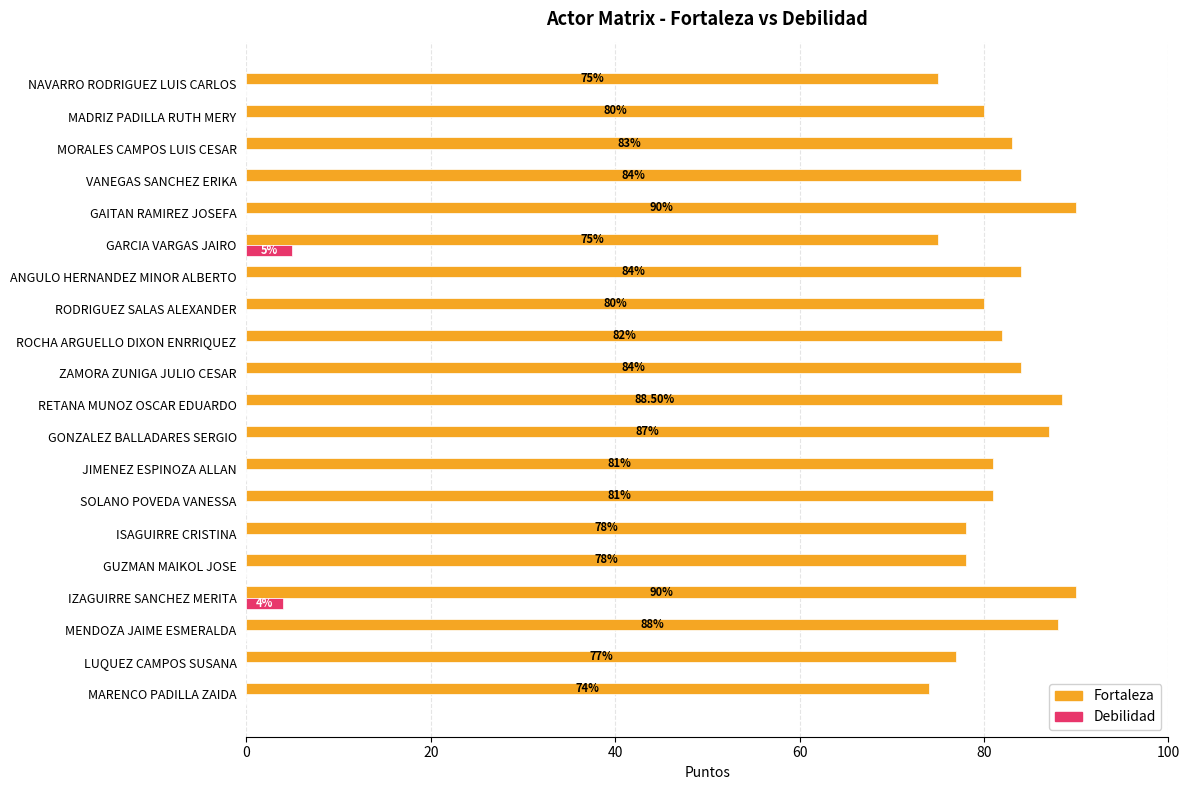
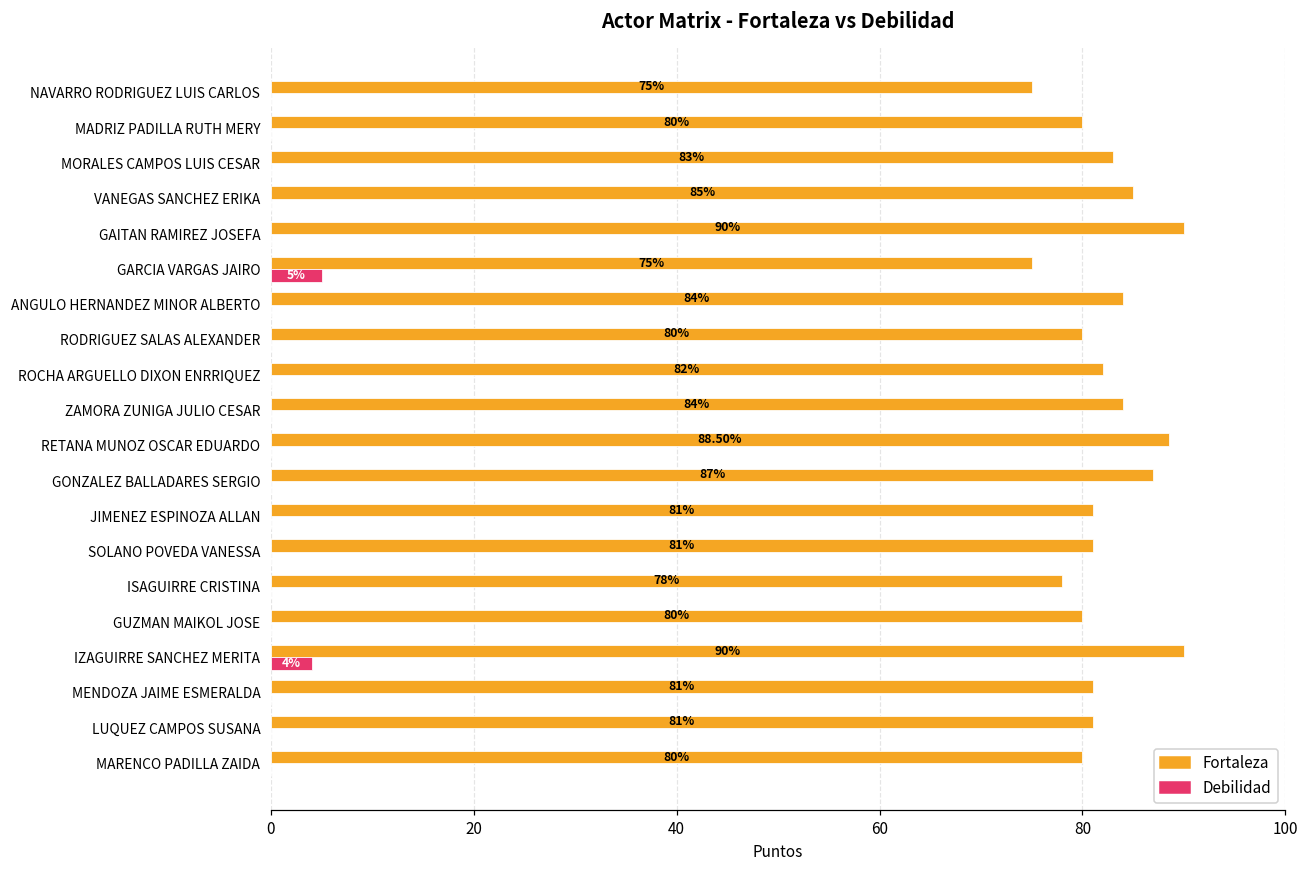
Fortaleza, VANEGAS SANCHEZ ERIKA: 84% -> 85%
Fortaleza, GUZMAN MAIKOL JOSE: 78% -> 80%
Fortaleza, MENDOZA JAIME ESMERALDA: 88% -> 81%
Fortaleza, LUQUEZ CAMPOS SUSANA: 77% -> 81%
Fortaleza, MARENCO PADILLA ZAIDA: 74% -> 80%
